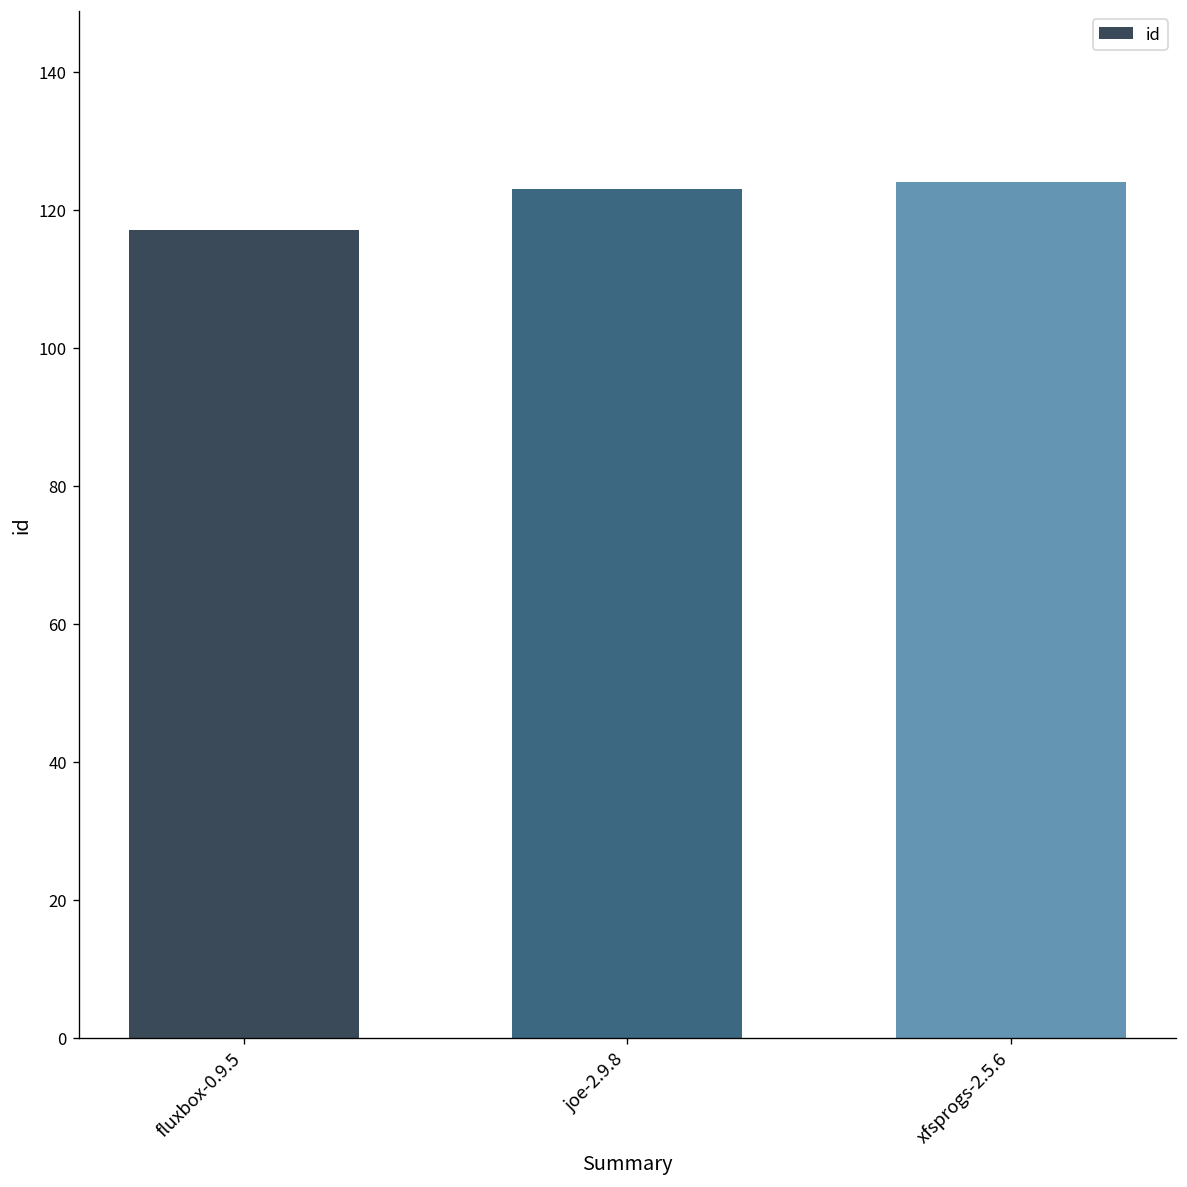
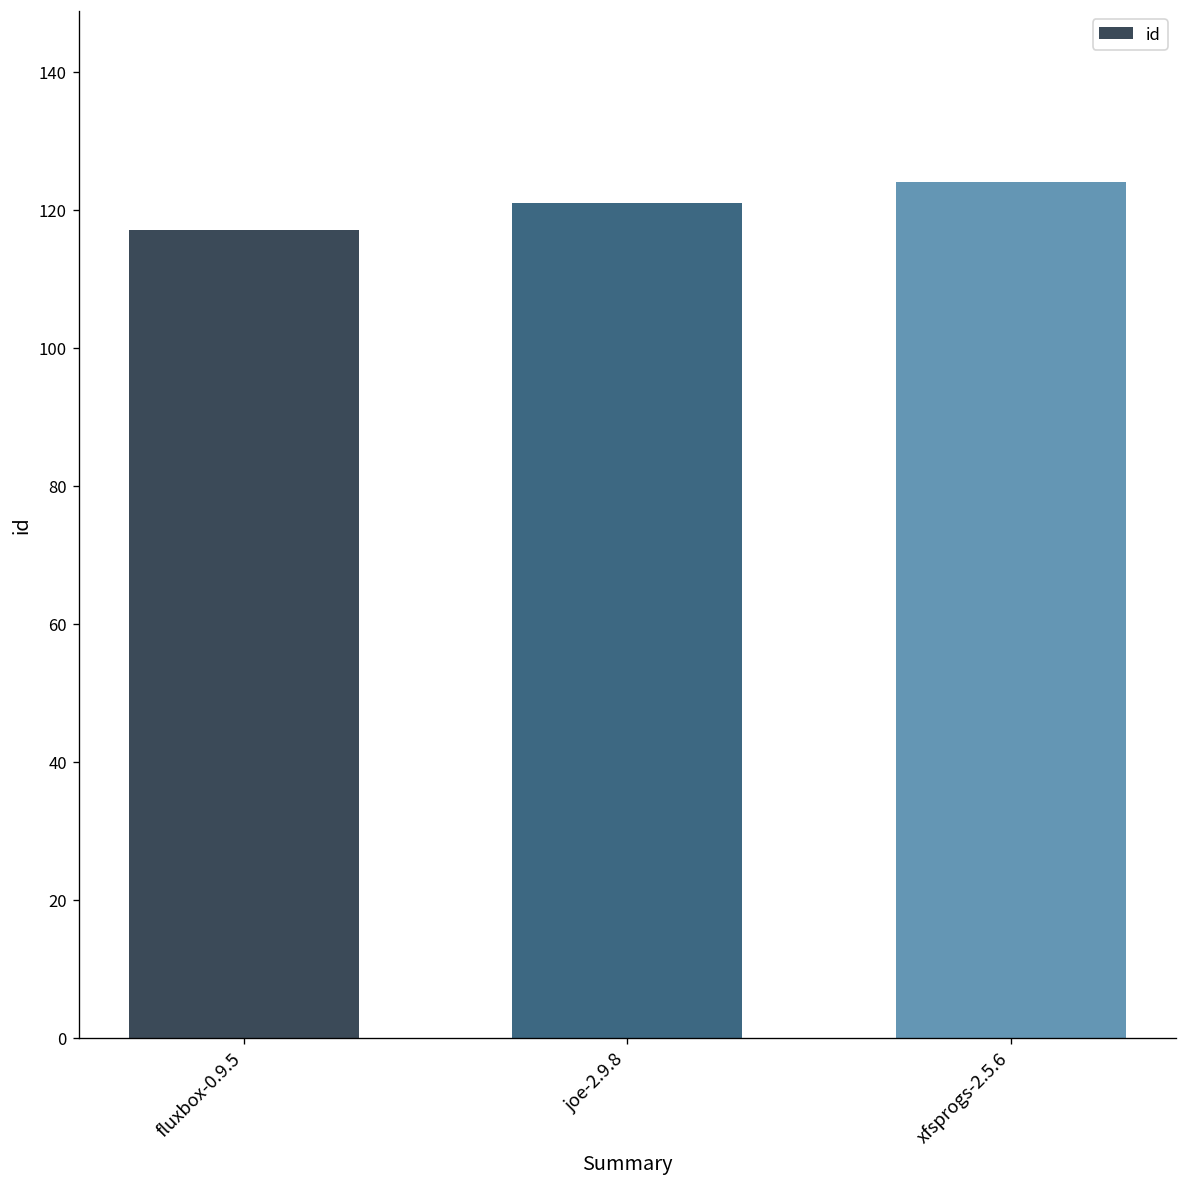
joe-2.9.8: 123 -> 121
